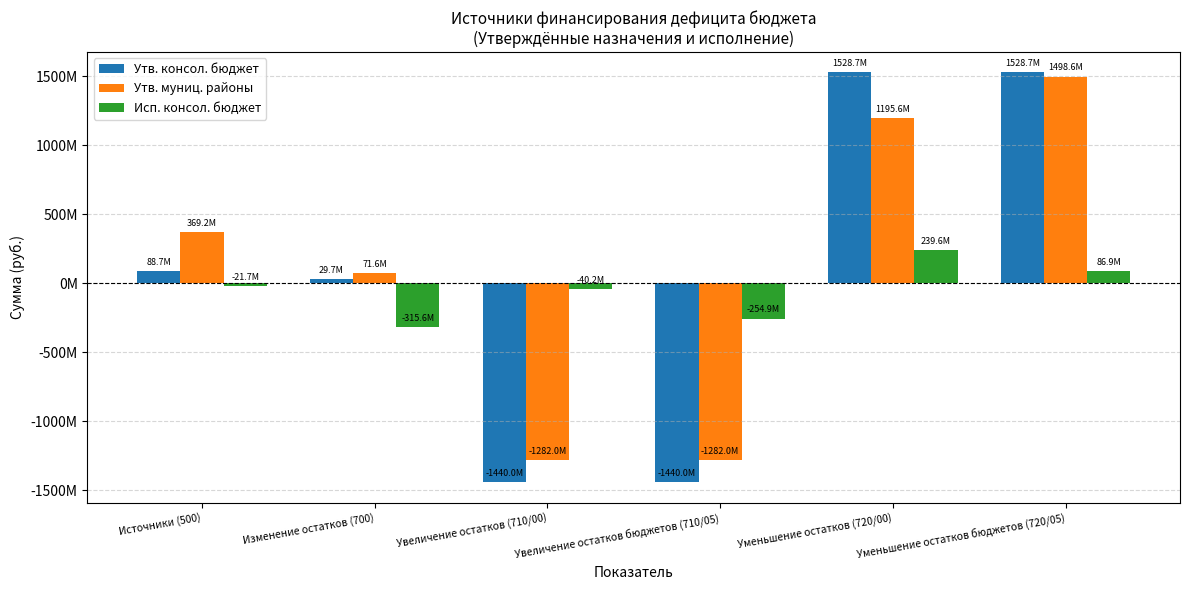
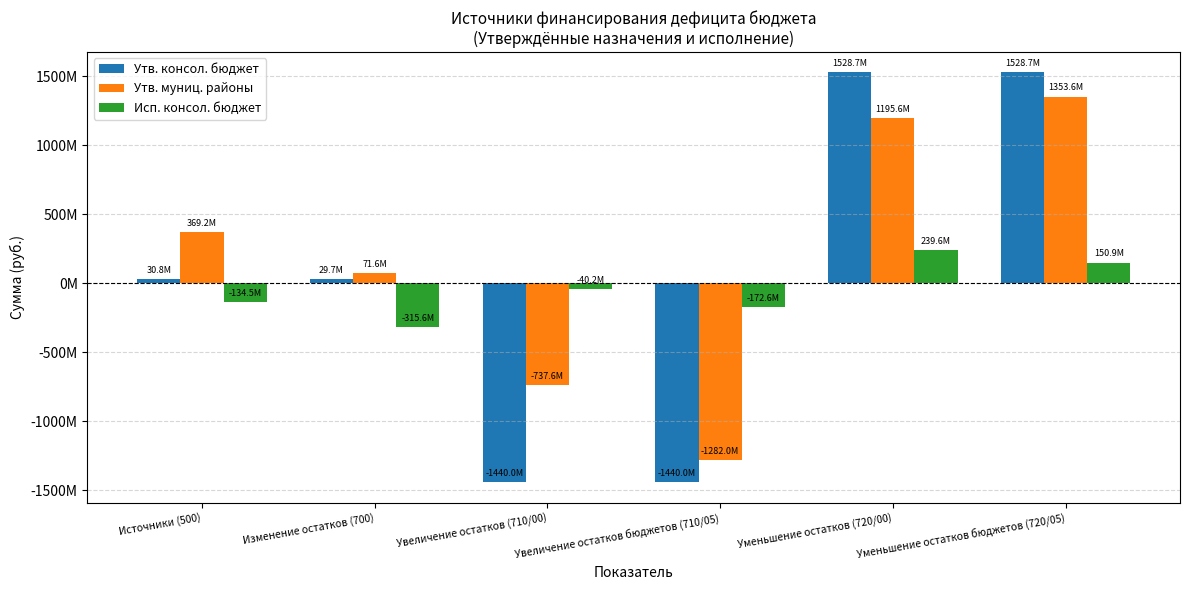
Утв. консол. бюджет, Источники (500): 88.7M -> 30.8M
Исп. консол. бюджет, Источники (500): -21.7M -> -134.5M
Утв. муниц. районы, Увеличение остатков (710/00): -1282.0M -> -737.6M
Исп. консол. бюджет, Увеличение остатков бюджетов (710/05): -254.9M -> -172.6M
Утв. муниц. районы, Уменьшение остатков бюджетов (720/05): 1498.6M -> 1353.6M
Исп. консол. бюджет, Уменьшение остатков бюджетов (720/05): 86.9M -> 150.9M
